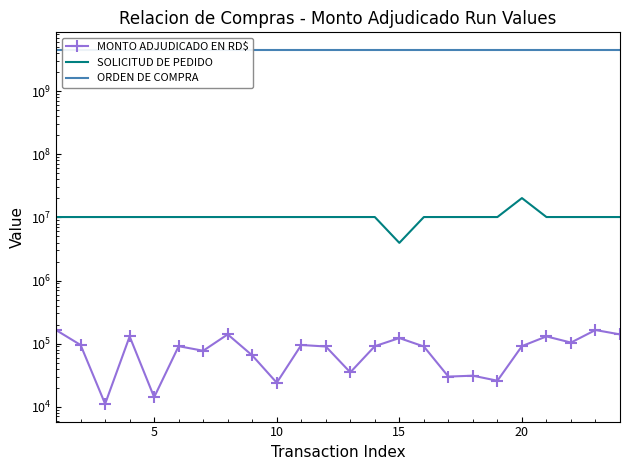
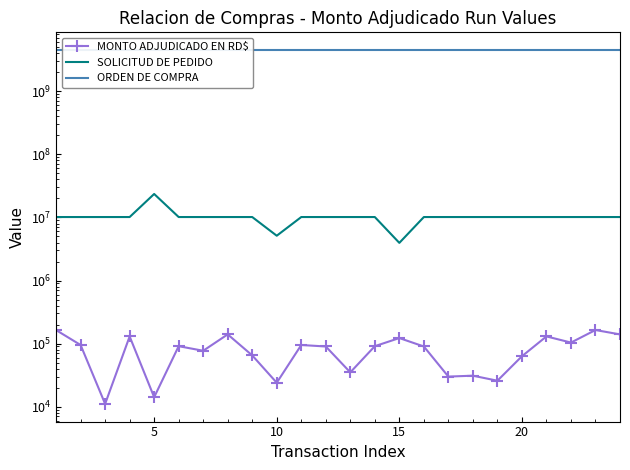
SOLICITUD DE PEDIDO, 5: 10000000 -> 24000000
SOLICITUD DE PEDIDO, 10: 10000000 -> 5000000
MONTO ADJUDICADO EN RD$, 20: 90000 -> 60000
SOLICITUD DE PEDIDO, 20: 20000000 -> 10000000
